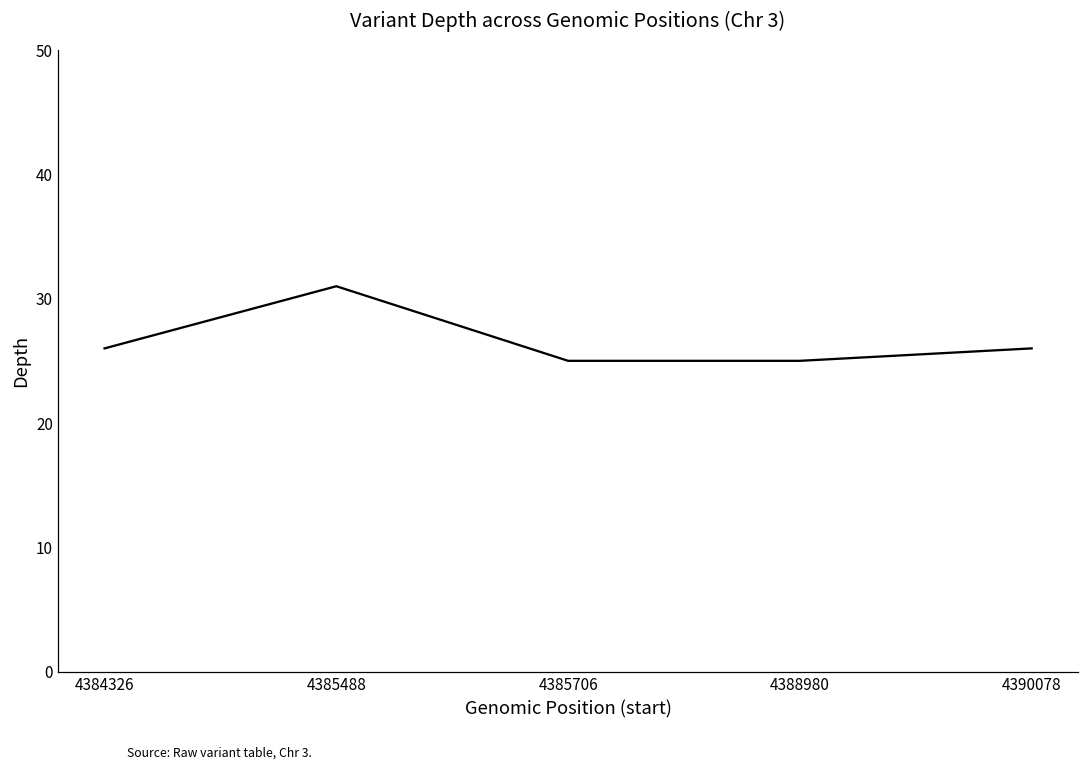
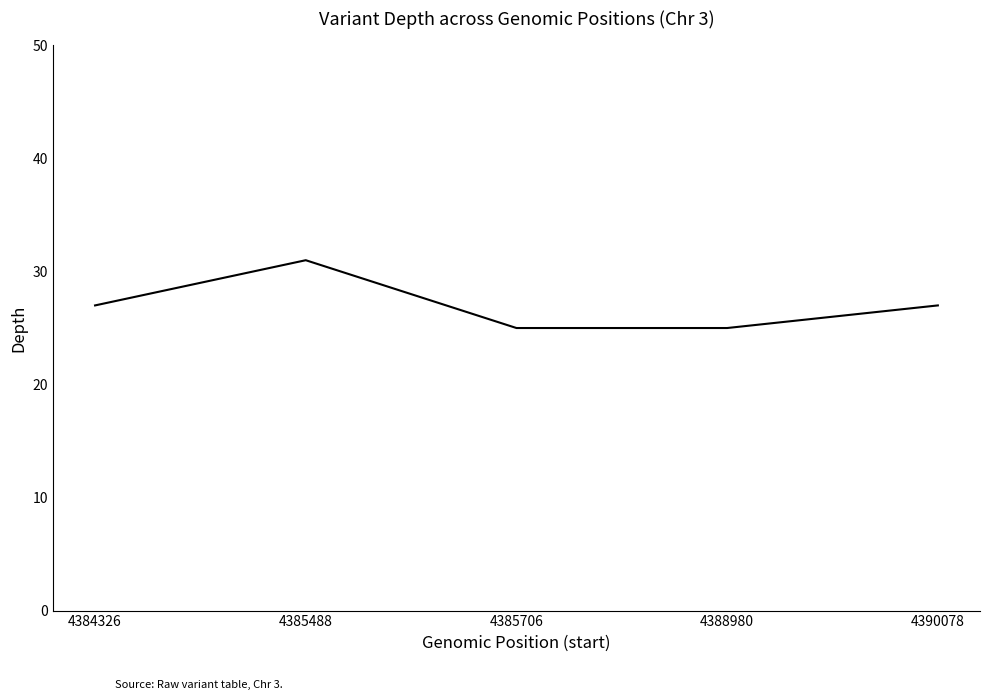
4384326: 26 -> 27
4390078: 26 -> 27
